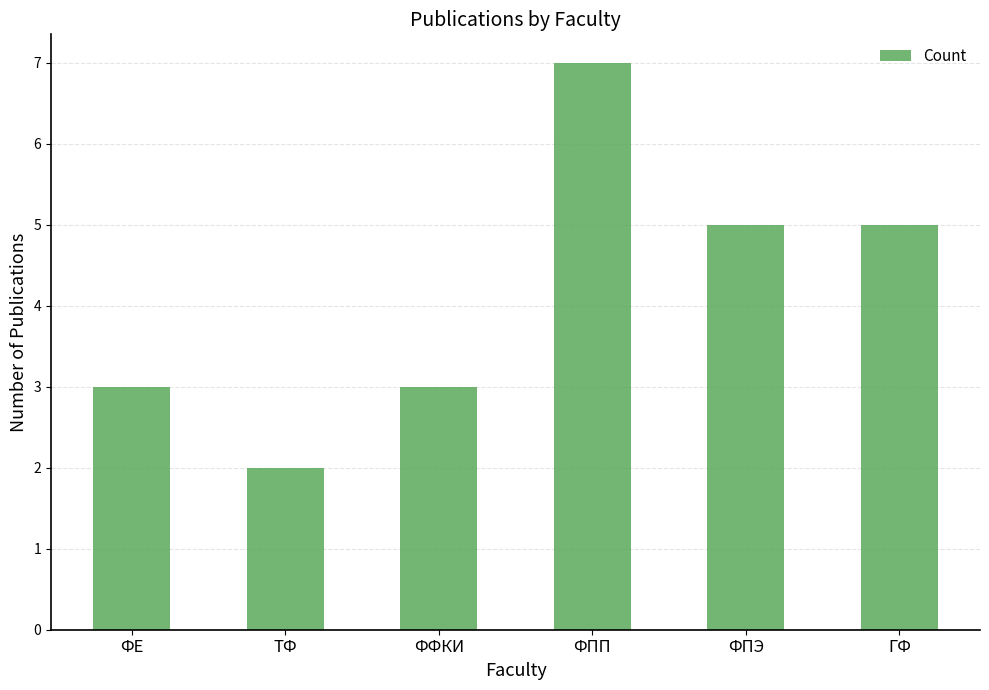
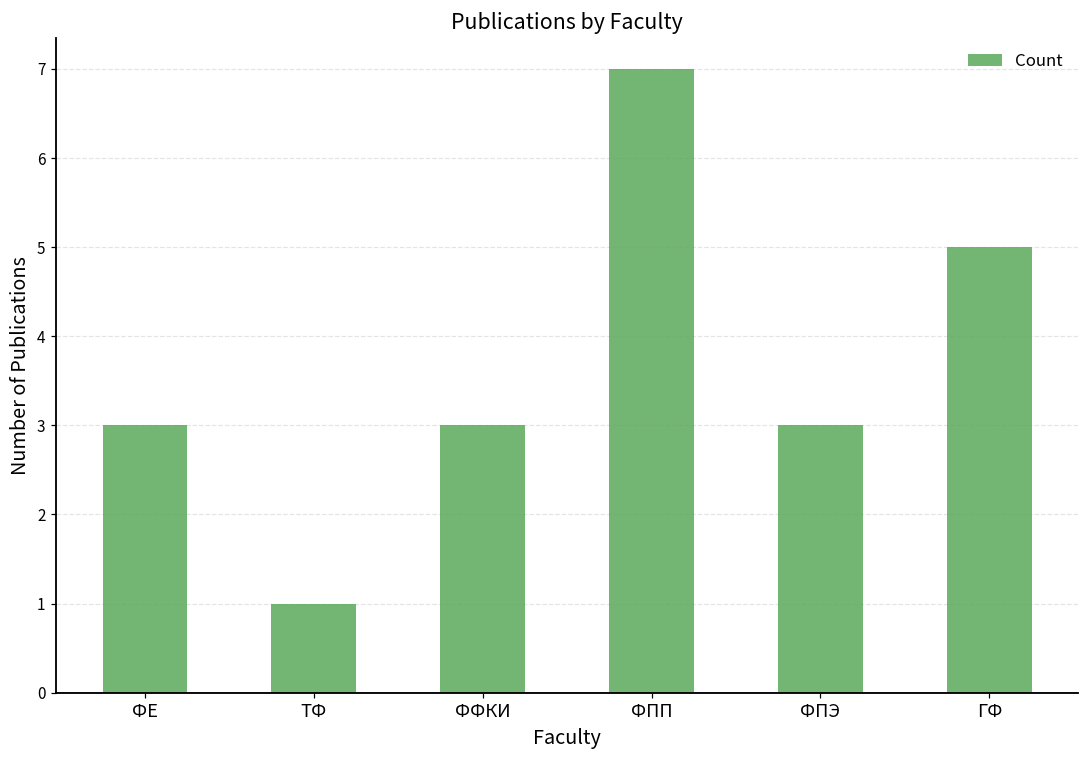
ТФ: 2 -> 1
ФПЭ: 5 -> 3
